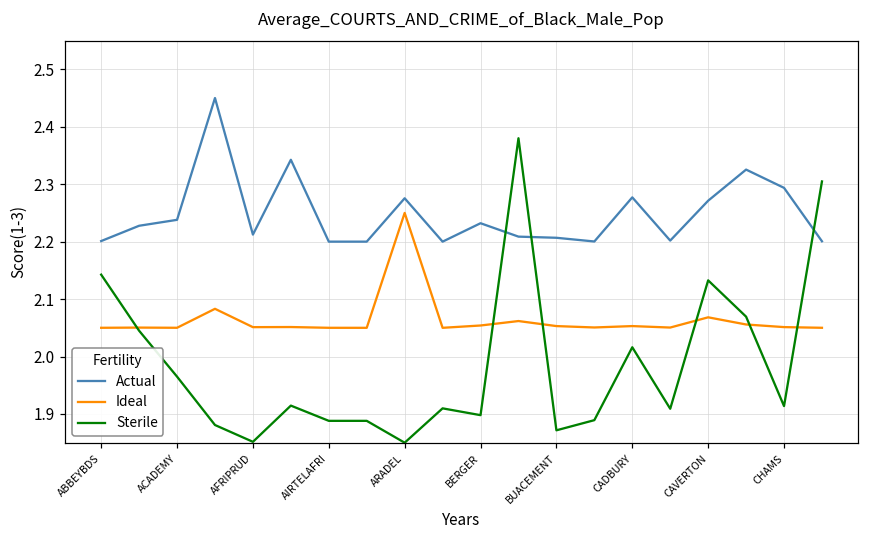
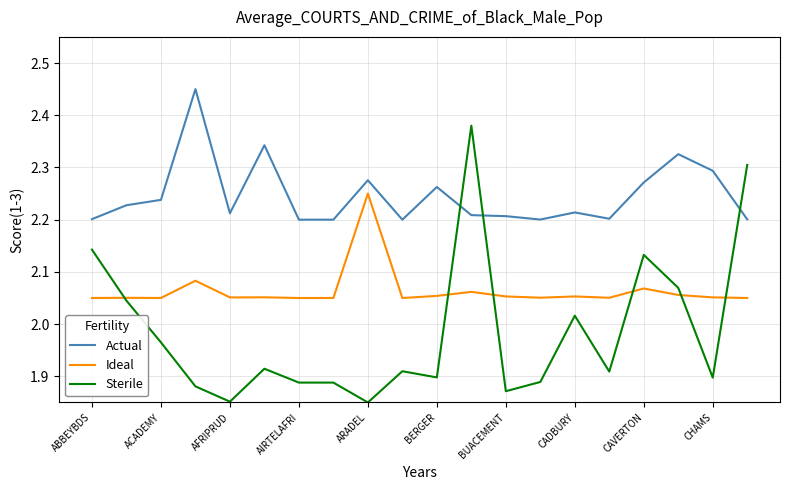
Actual, BERGER: 2.23 -> 2.26
Actual, CADBURY: 2.28 -> 2.21
Sterile, CHAMS: 1.91 -> 1.90
